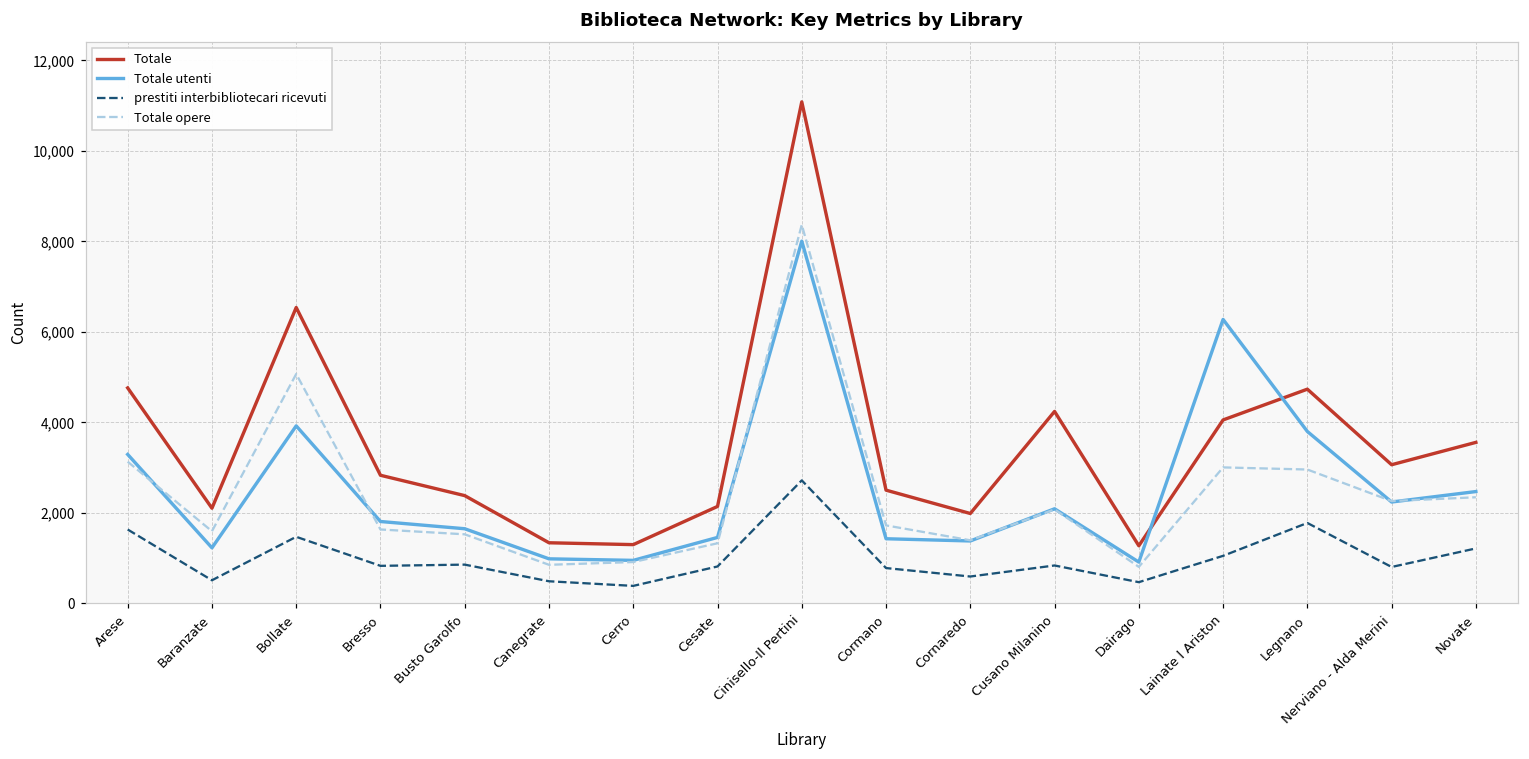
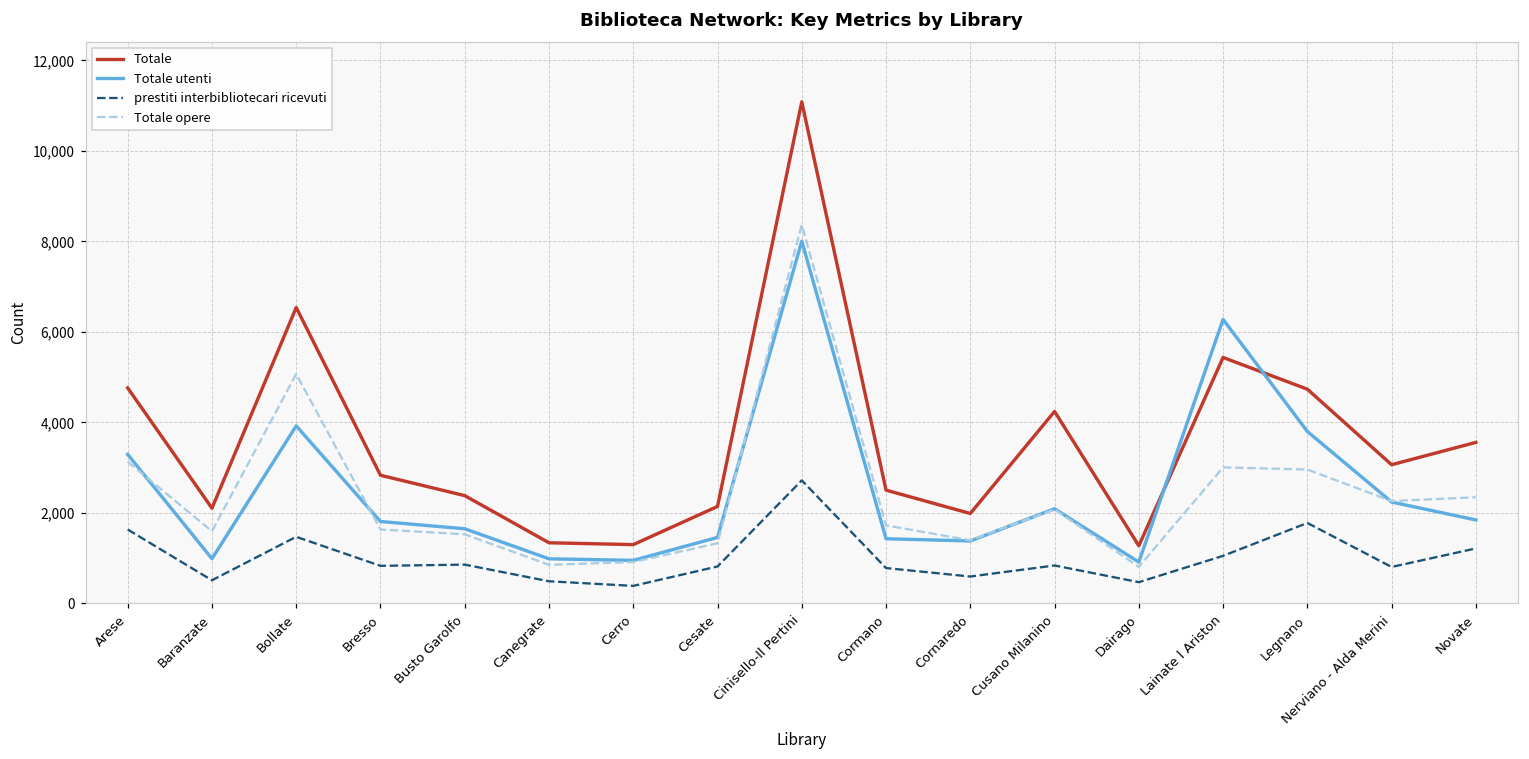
Totale utenti, Baranzate: 1,200 -> 1,000
Totale, Lainate l Ariston: 4,100 -> 5,400
Totale utenti, Novate: 2,500 -> 1,800
